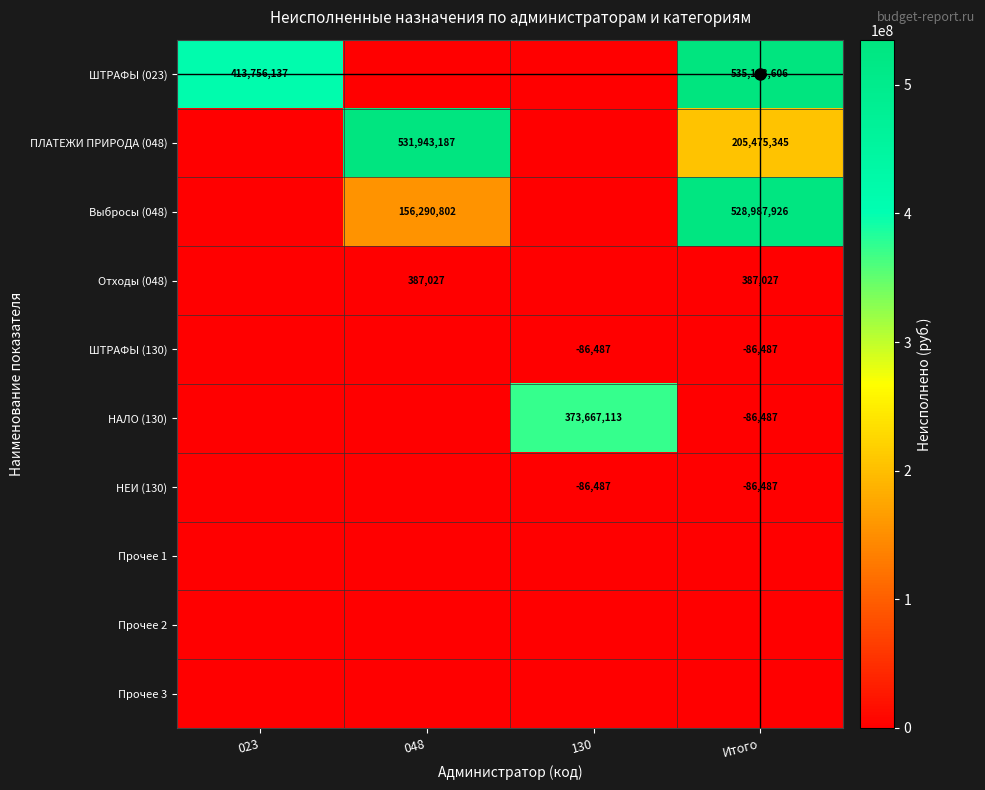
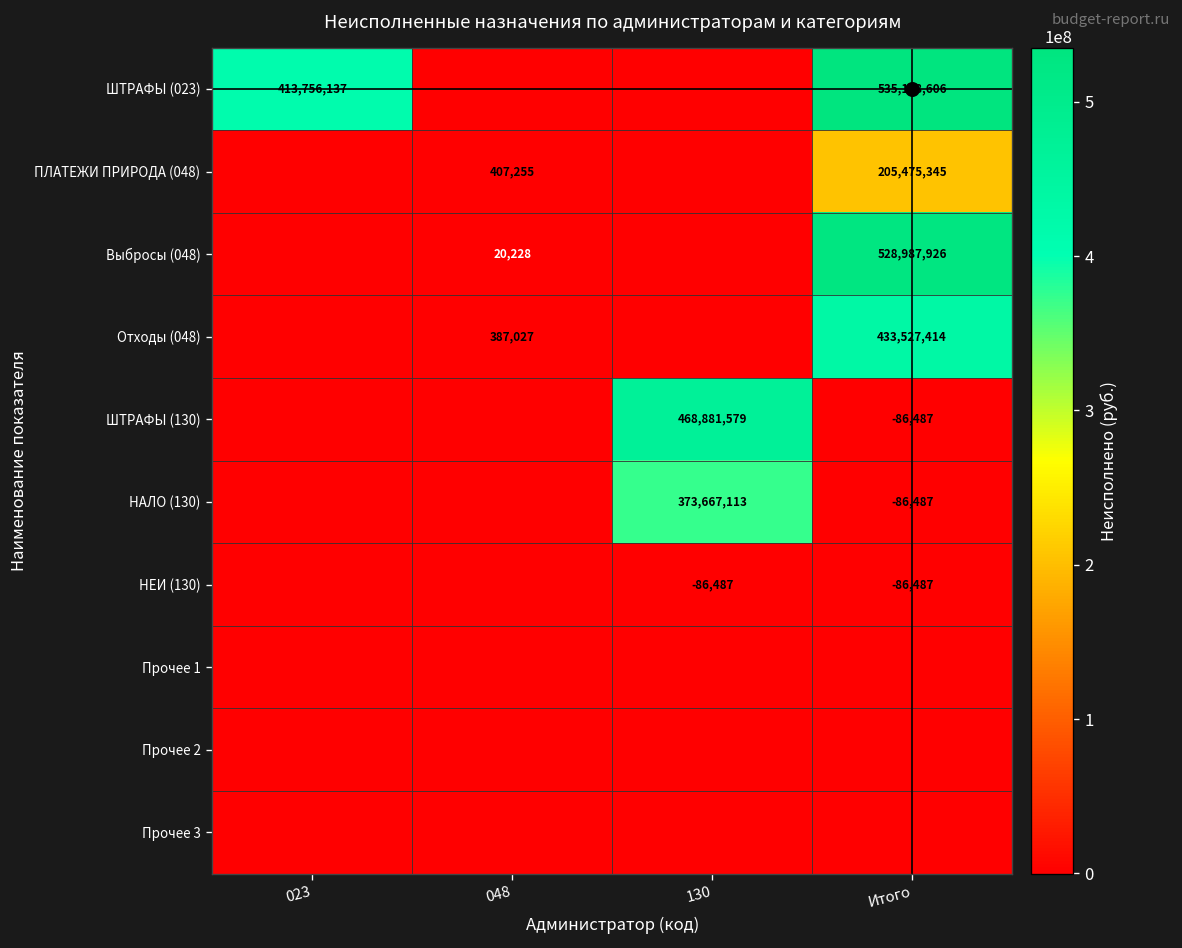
ПЛАТЕЖИ ПРИРОДА (048), 048: 531,943,187 -> 407,255
Выбросы (048), 048: 156,290,802 -> 20,228
Отходы (048), Итого: 387,027 -> 433,527,414
ШТРАФЫ (130), 130: -86,487 -> 468,881,579
